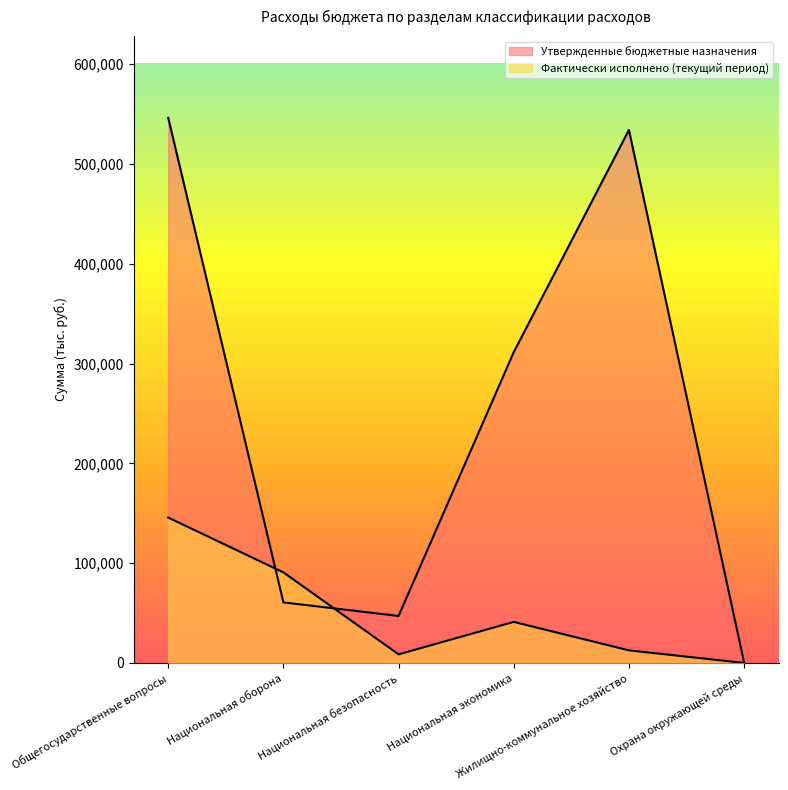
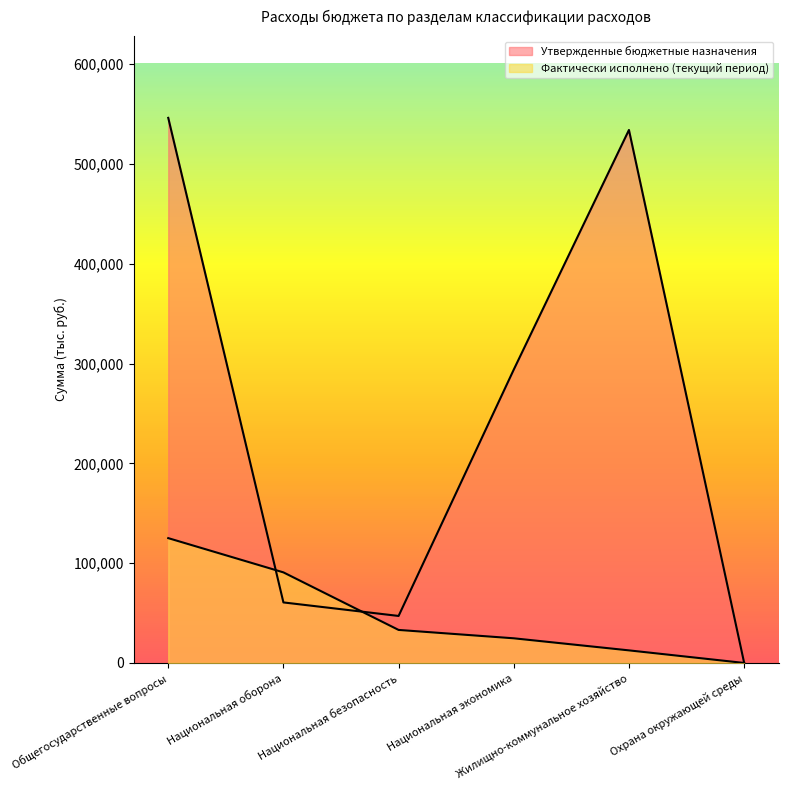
Фактически исполнено (текущий период), Общегосударственные вопросы: 150,000 -> 130,000
Фактически исполнено (текущий период), Национальная безопасность: 10,000 -> 30,000
Утвержденные бюджетные назначения, Национальная экономика: 310,000 -> 290,000
Фактически исполнено (текущий период), Национальная экономика: 40,000 -> 20,000
